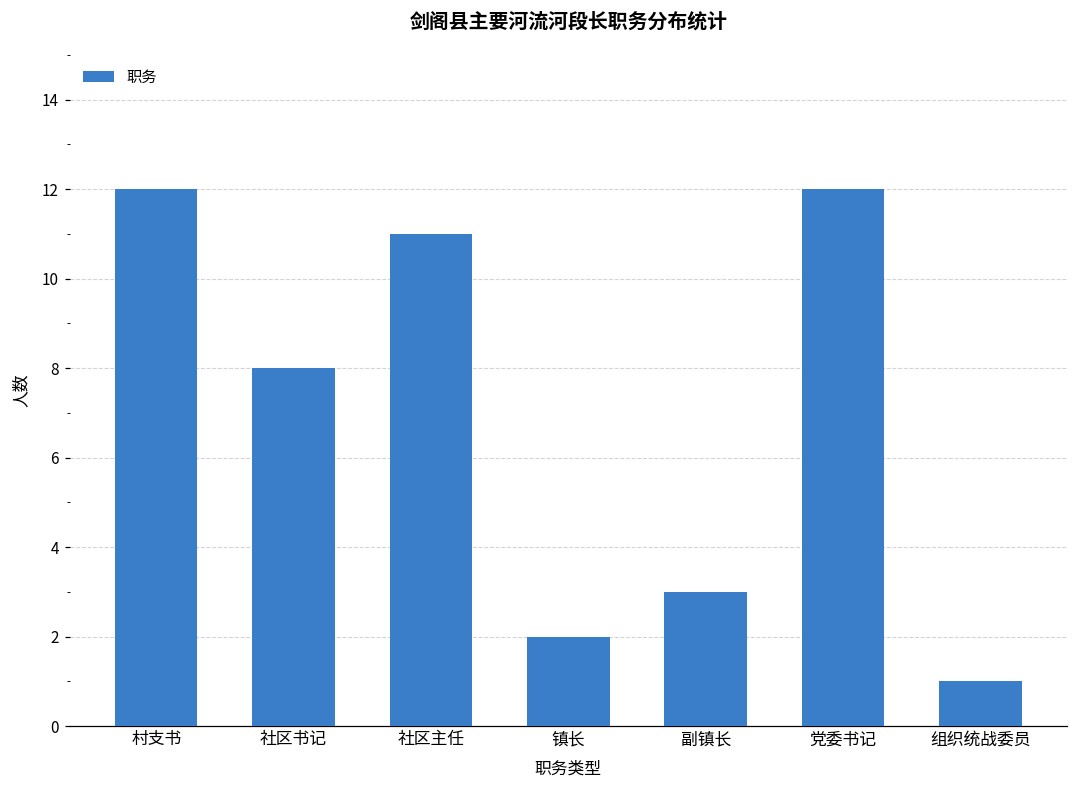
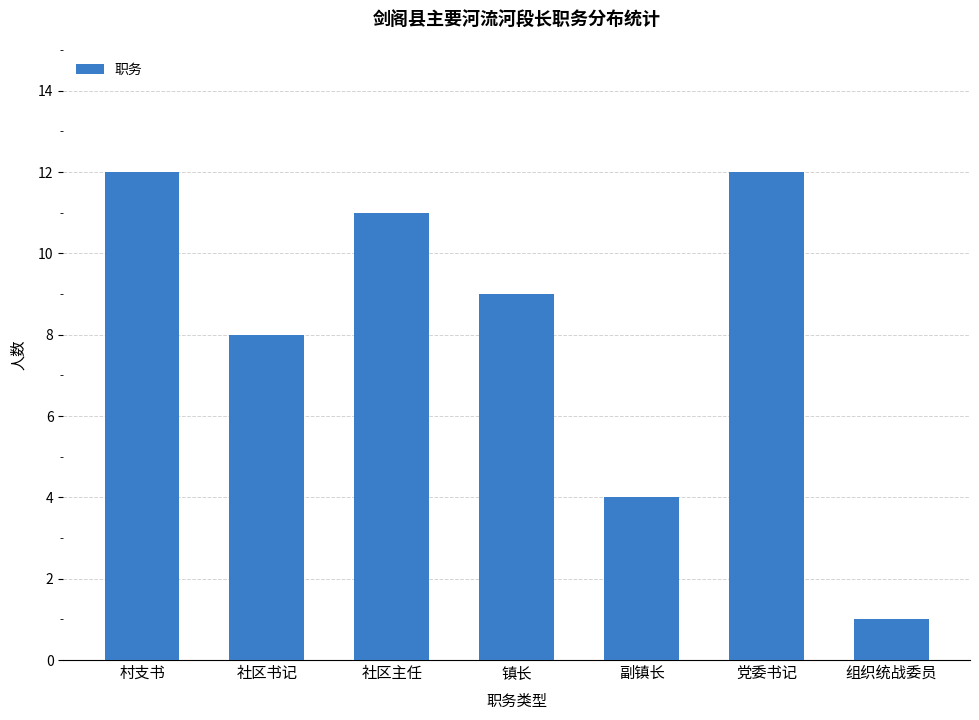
镇长: 2 -> 9
副镇长: 3 -> 4
